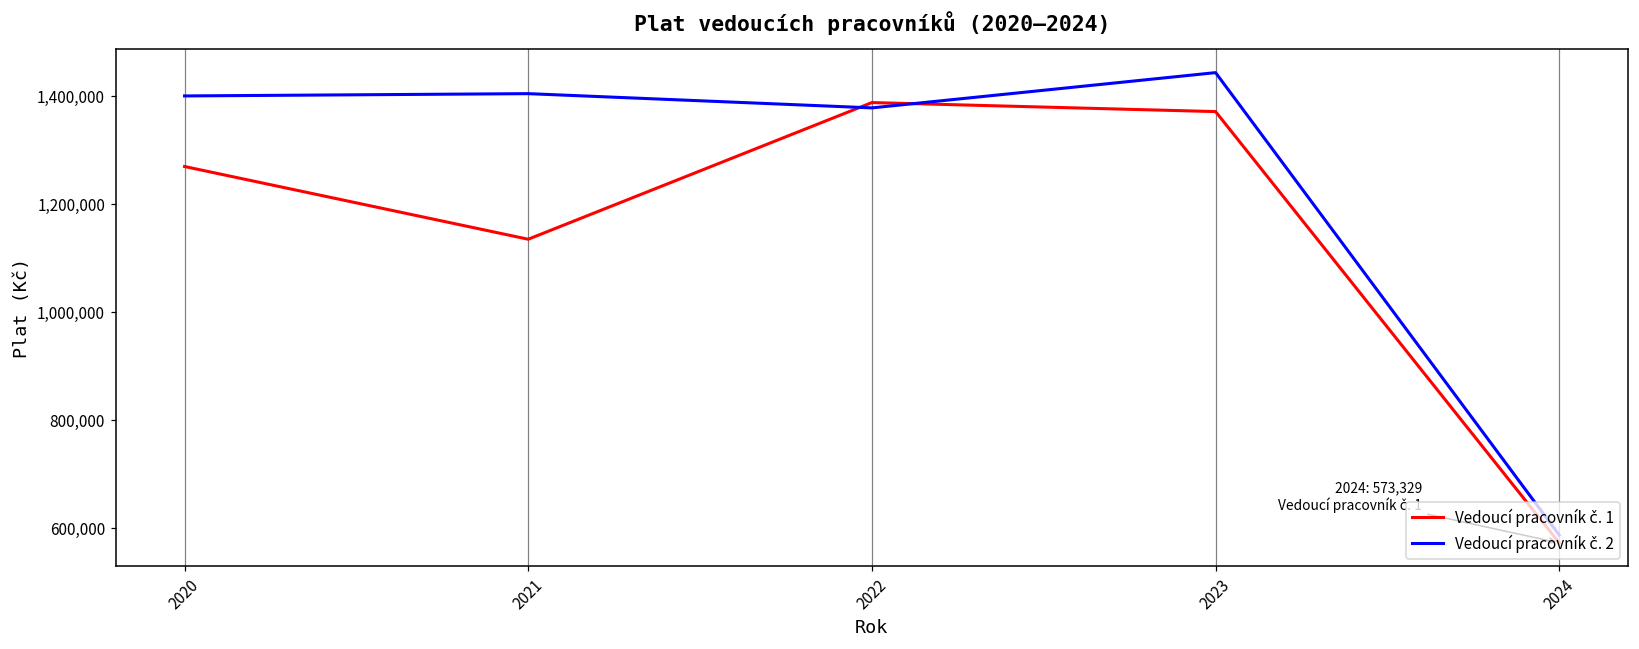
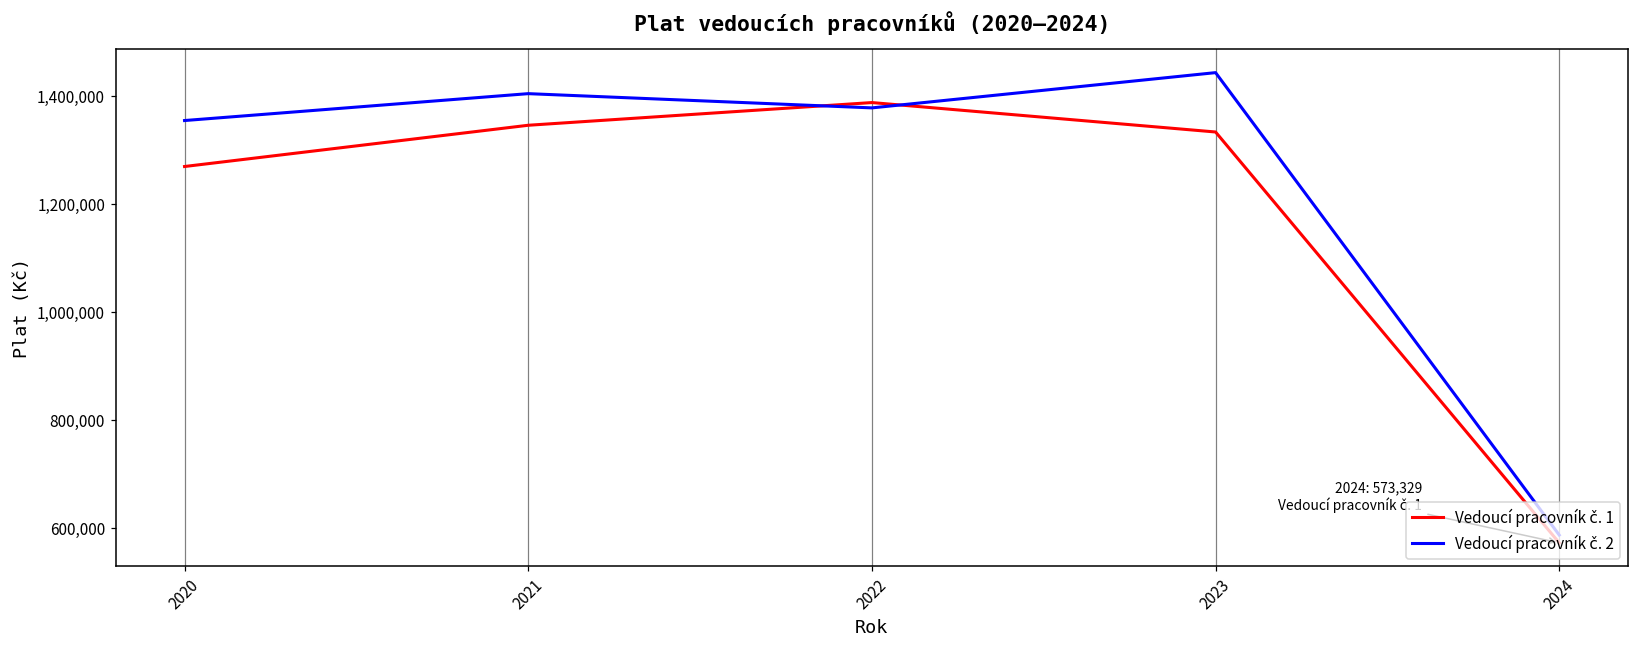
Vedoucí pracovník č. 2, 2020: 1,400,000 -> 1,360,000
Vedoucí pracovník č. 1, 2021: 1,140,000 -> 1,350,000
Vedoucí pracovník č. 1, 2023: 1,370,000 -> 1,330,000
